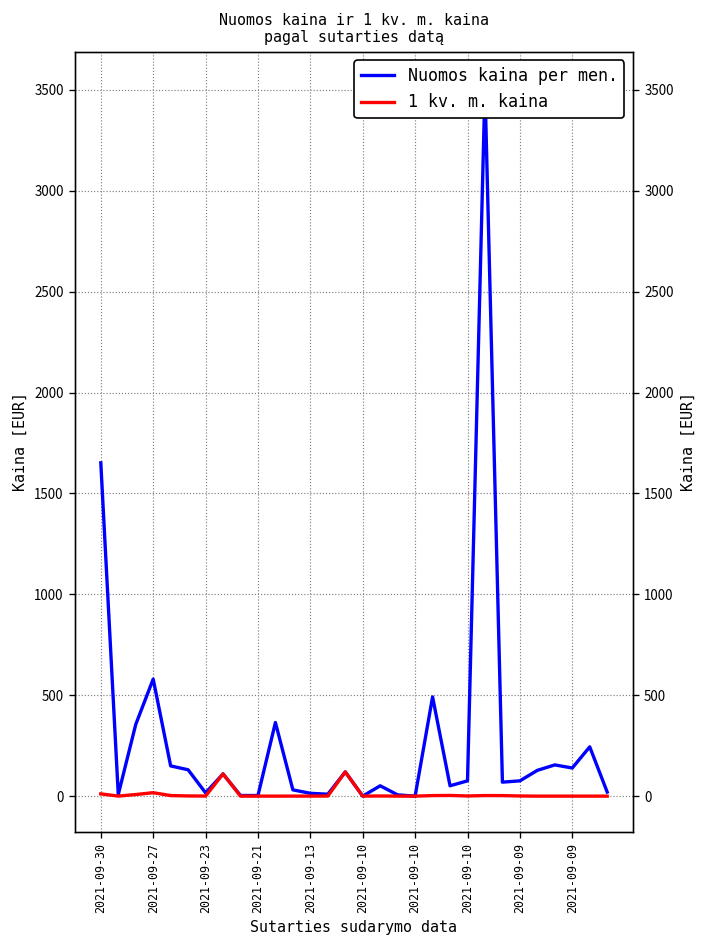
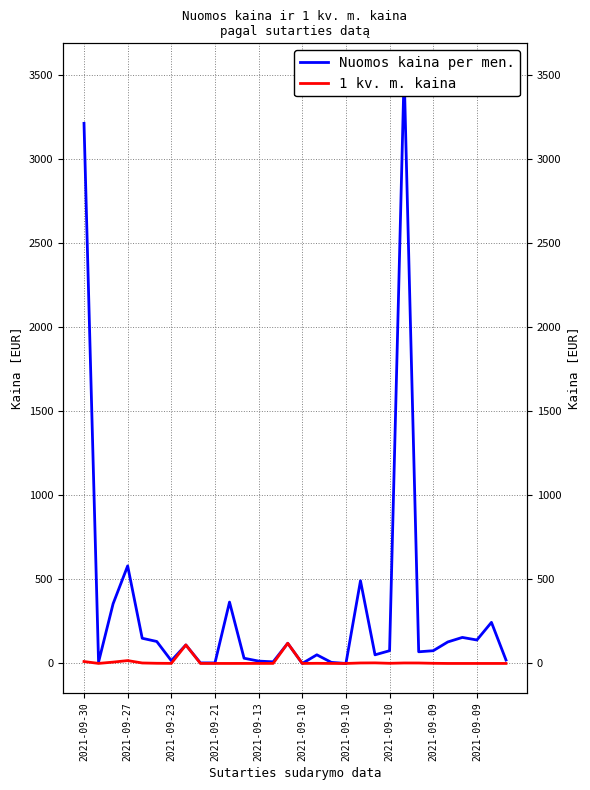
Nuomos kaina per men., 2021-09-30: 1650 -> 3210
